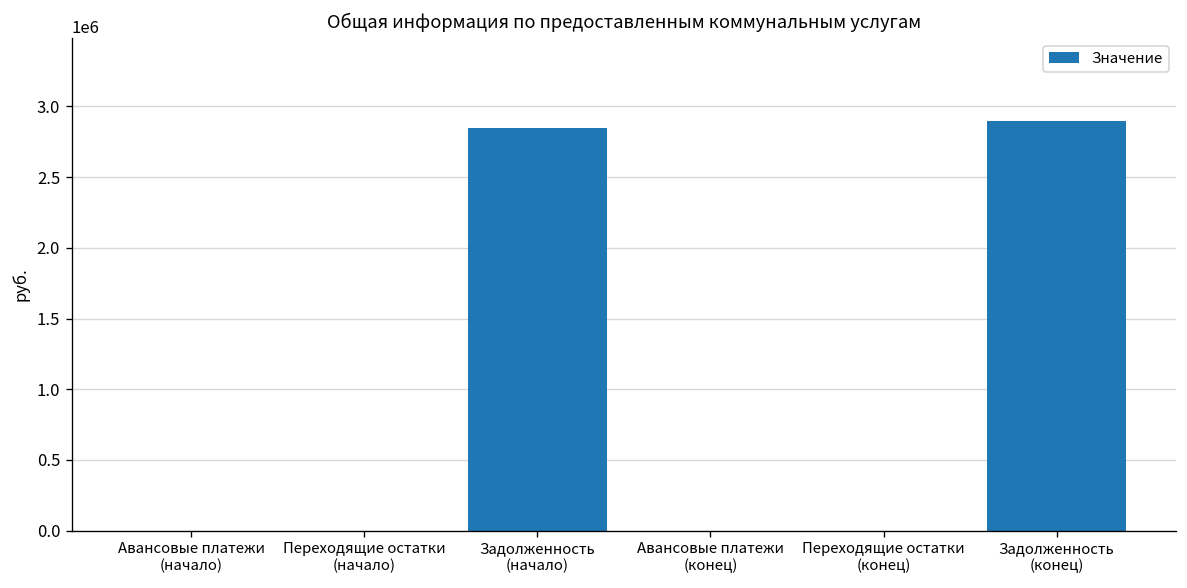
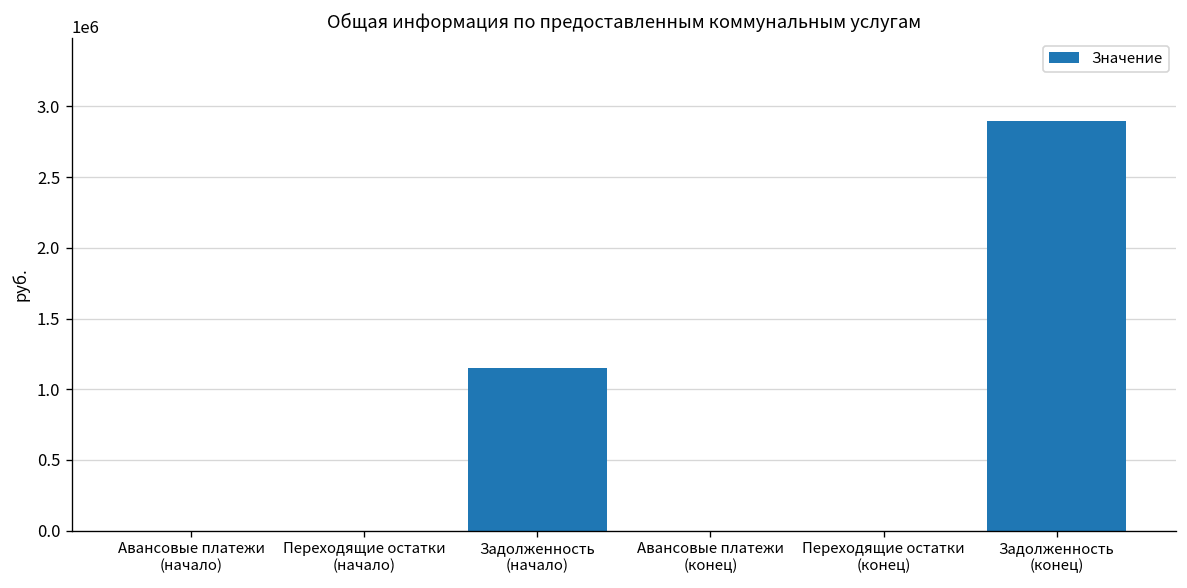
Задолженность (начало): 2850000 -> 1150000
